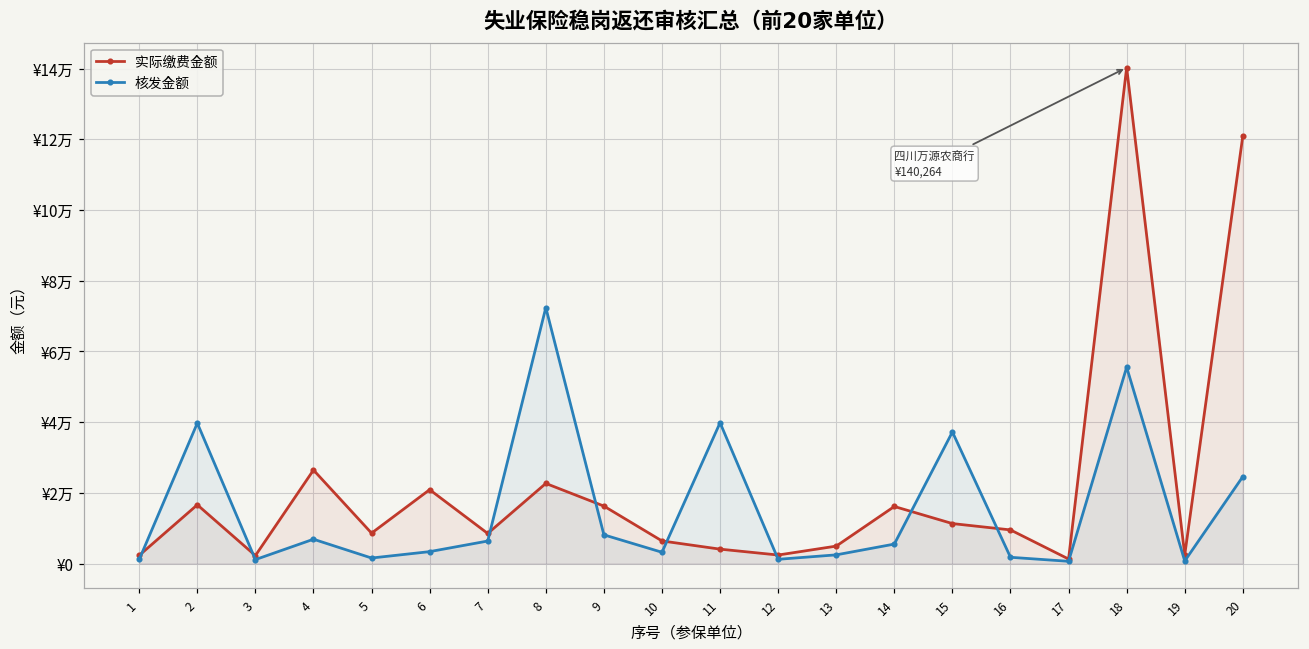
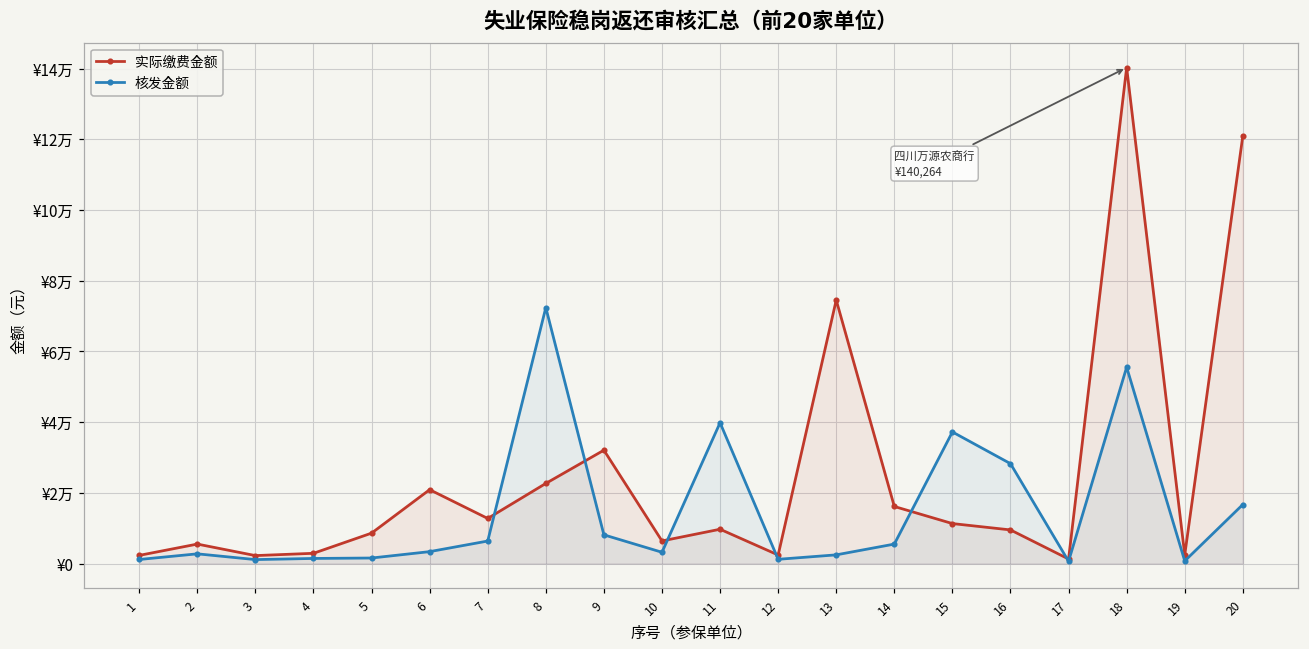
实际缴费金额, 2: ¥1.7万 -> ¥0.6万
核发金额, 2: ¥4.0万 -> ¥0.3万
实际缴费金额, 4: ¥2.6万 -> ¥0.3万
核发金额, 4: ¥0.7万 -> ¥0.1万
实际缴费金额, 7: ¥0.9万 -> ¥1.3万
实际缴费金额, 9: ¥1.6万 -> ¥3.2万
实际缴费金额, 11: ¥0.4万 -> ¥1.0万
实际缴费金额, 13: ¥0.5万 -> ¥7.5万
核发金额, 16: ¥0.2万 -> ¥2.8万
核发金额, 20: ¥2.5万 -> ¥1.7万
